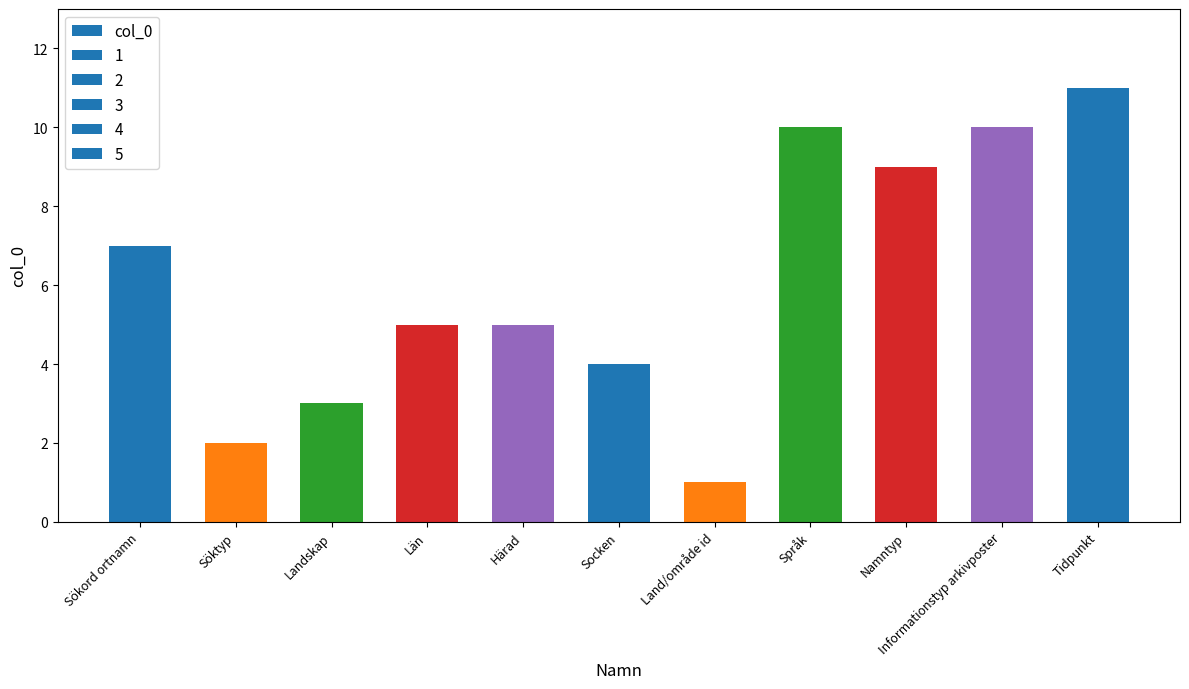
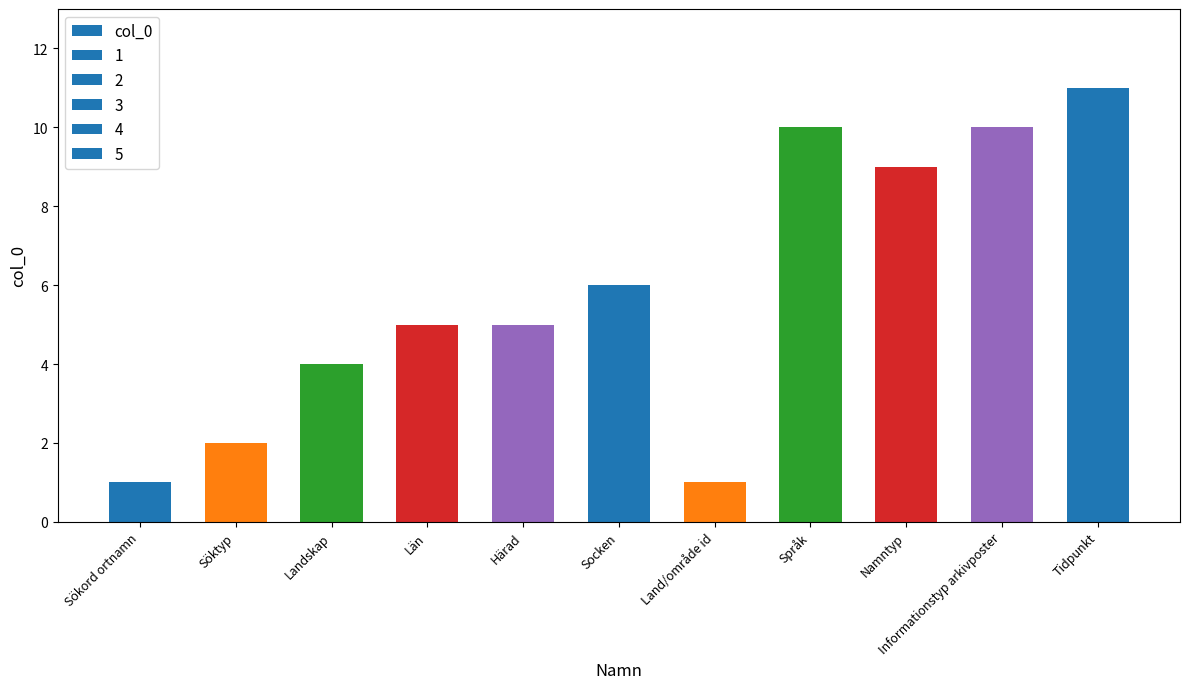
Sökord ortnamn: 7 -> 1
Landskap: 3 -> 4
Socken: 4 -> 6
